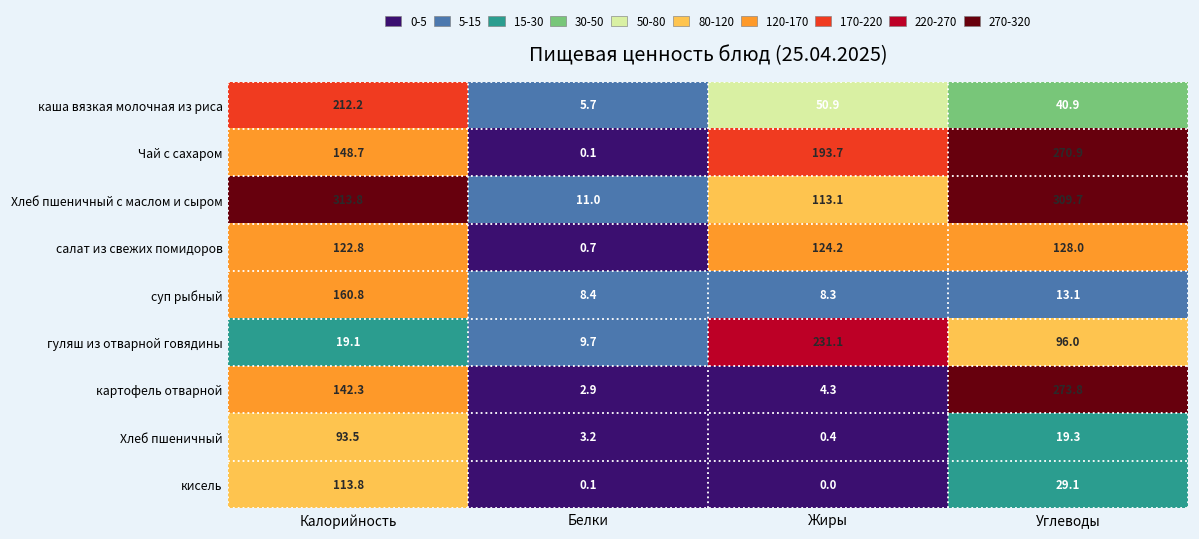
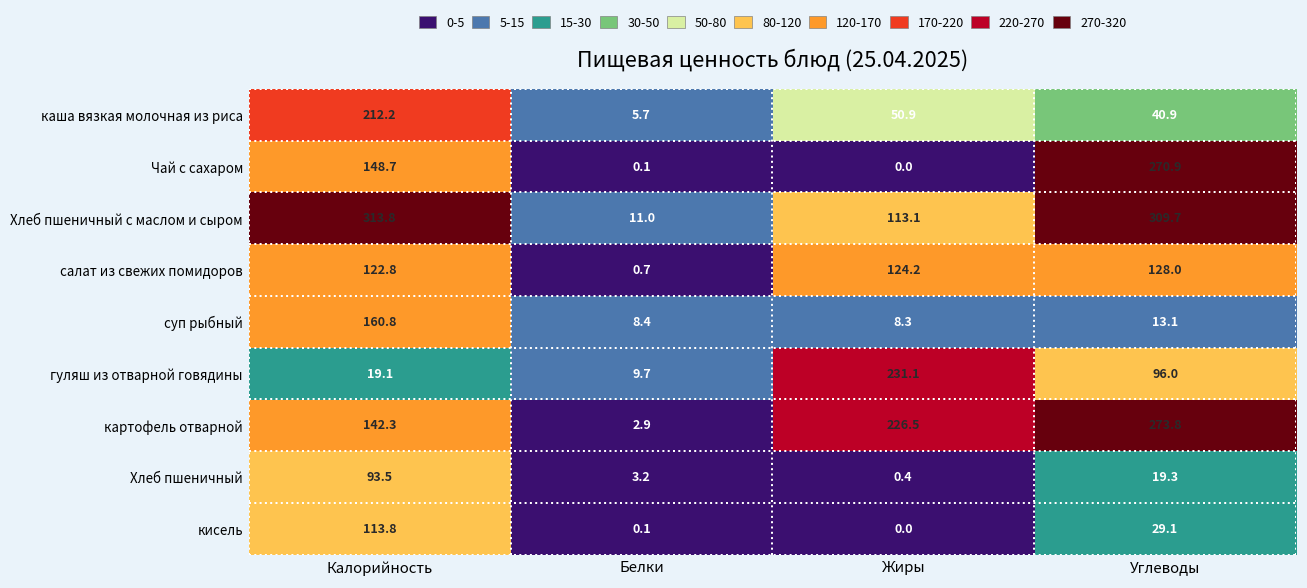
Чай с сахаром, Жиры: 193.7 -> 0.0
картофель отварной, Жиры: 4.3 -> 226.5
